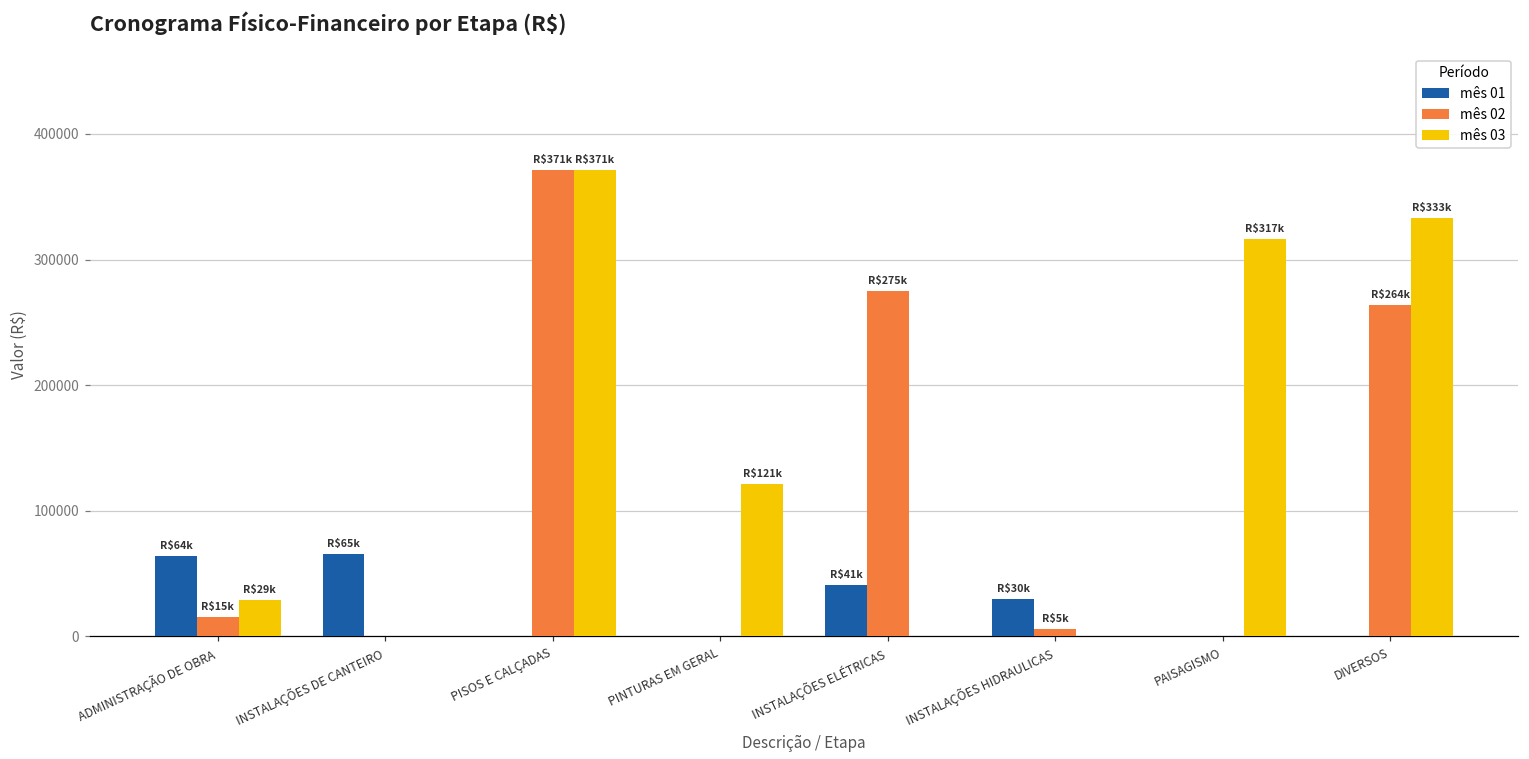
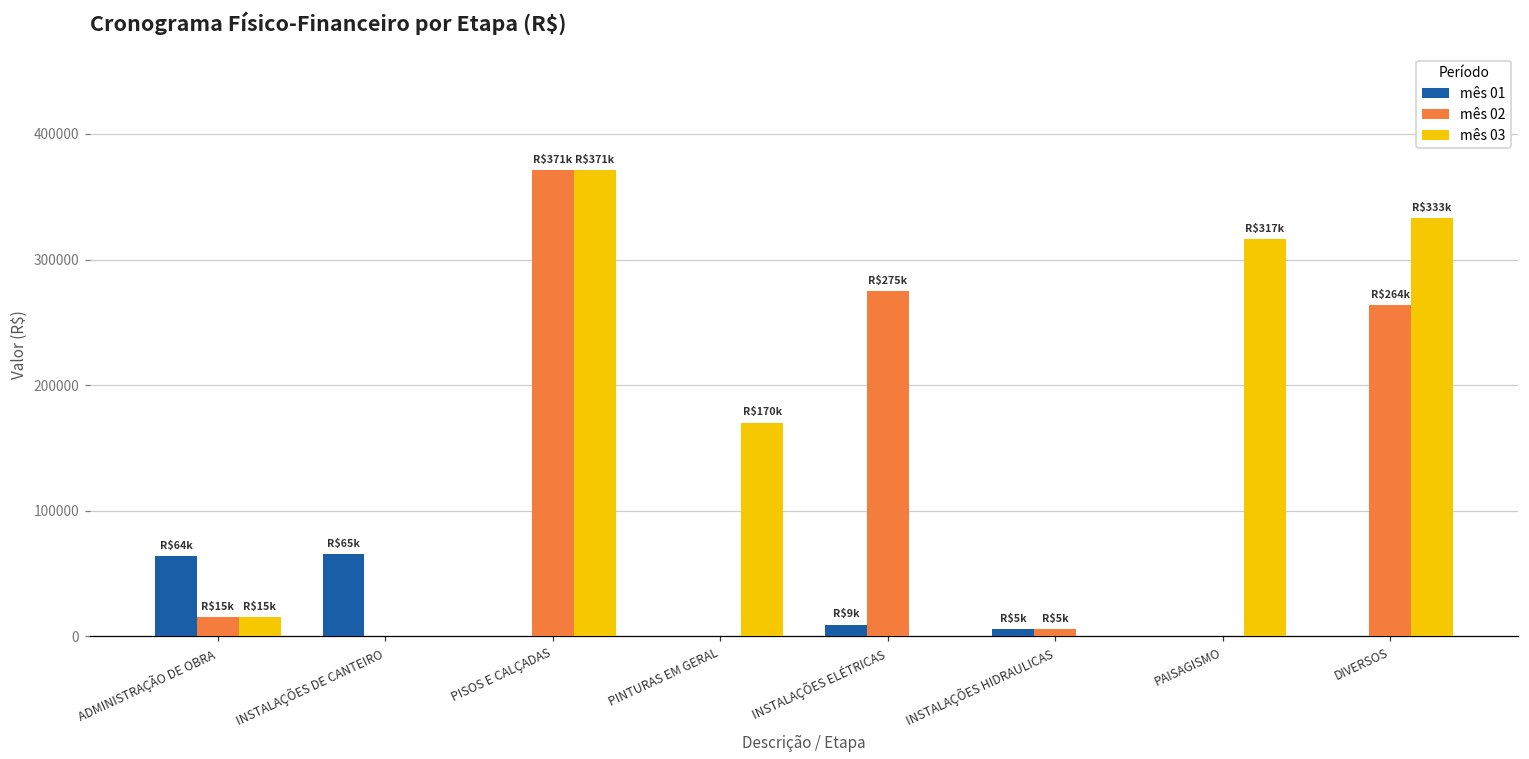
mês 03, ADMINISTRAÇÃO DE OBRA: $29k -> $15k
mês 03, PINTURAS EM GERAL: $121k -> $170k
mês 01, INSTALAÇÕES ELÉTRICAS: $41k -> $9k
mês 01, INSTALAÇÕES HIDRAULICAS: $30k -> $5k
